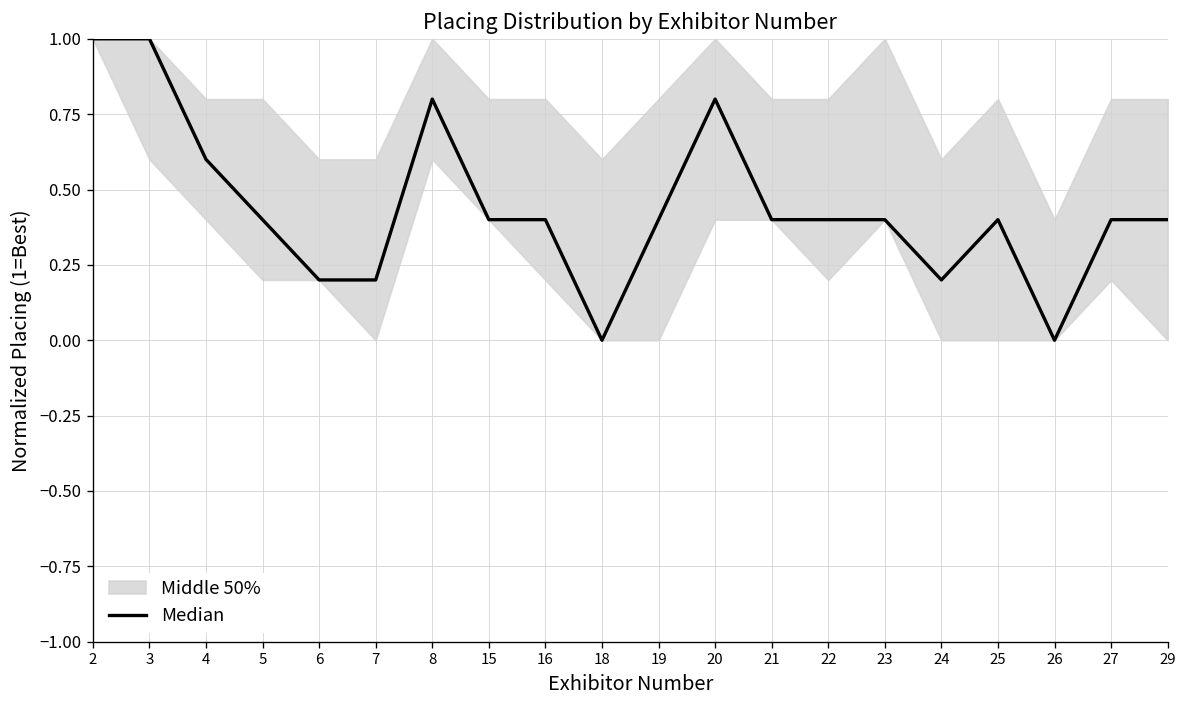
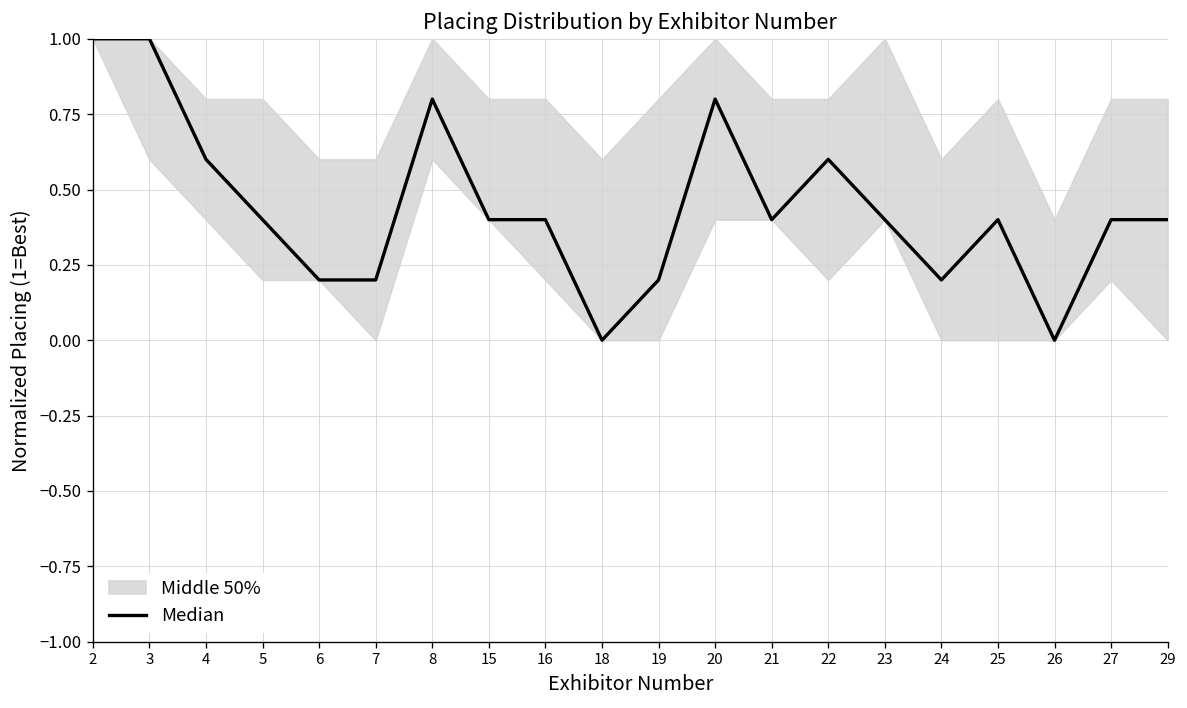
Median, 19: 0.40 -> 0.20
Median, 22: 0.40 -> 0.60
